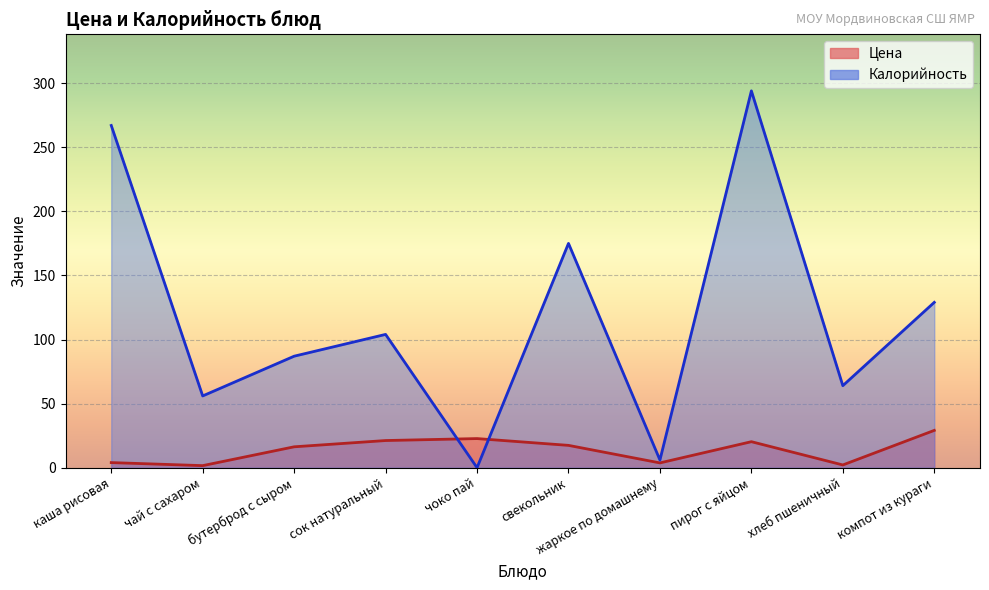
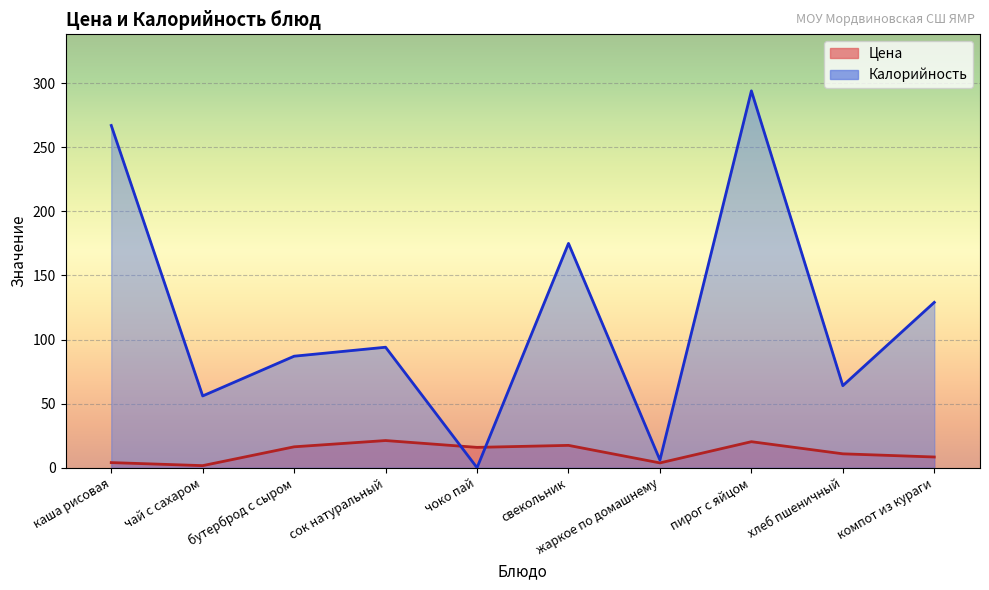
Калорийность, сок натуральный: 104 -> 94
Цена, чоко пай: 23 -> 16
Цена, хлеб пшеничный: 2 -> 11
Цена, компот из кураги: 29 -> 8
